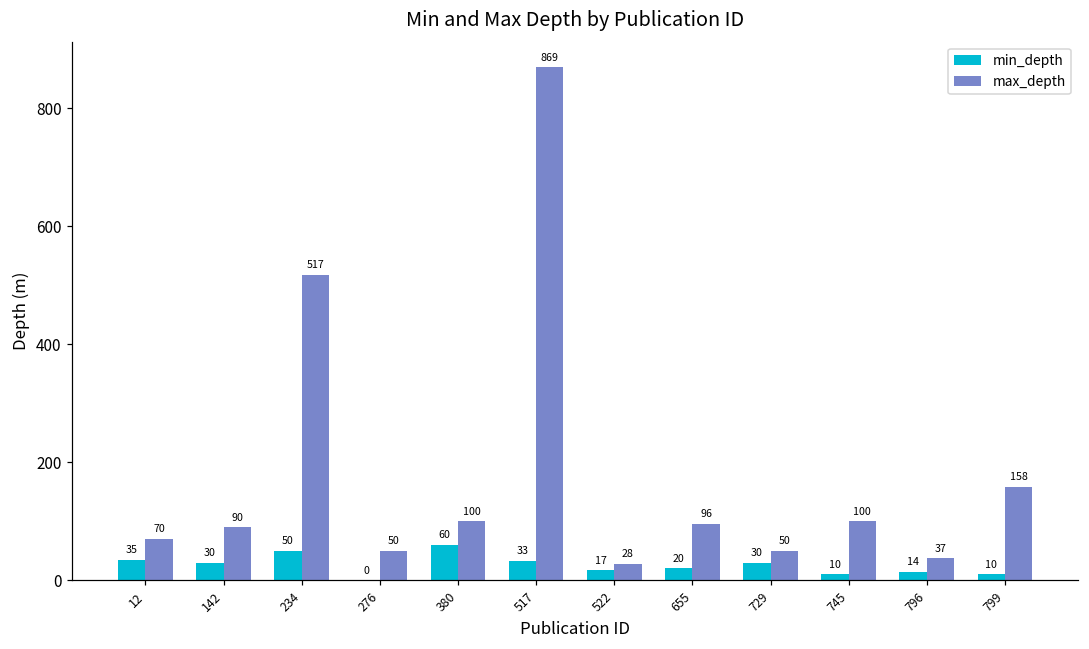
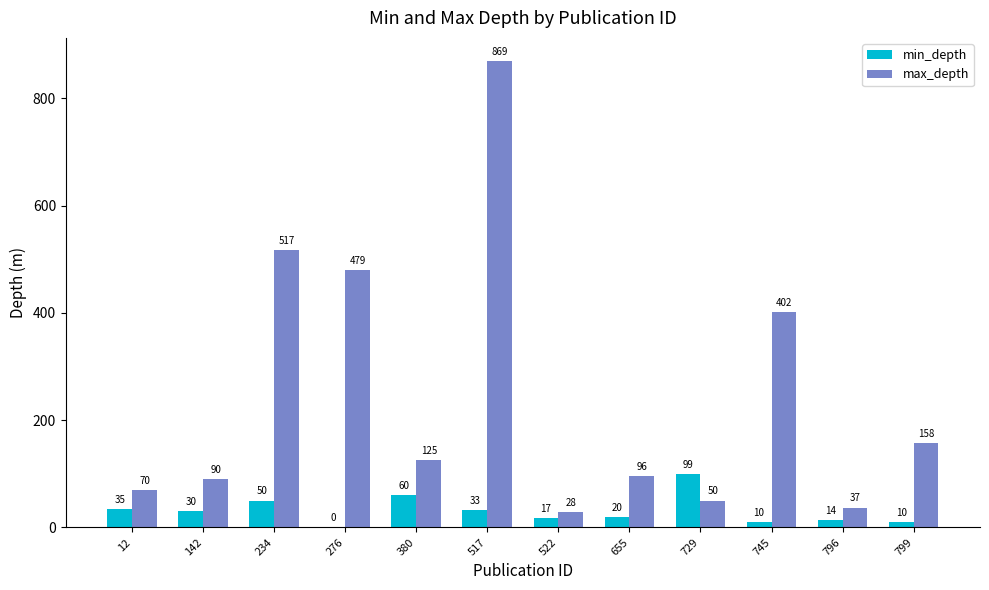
max_depth, 276: 50 -> 479
max_depth, 380: 100 -> 125
min_depth, 729: 30 -> 99
max_depth, 745: 100 -> 402
